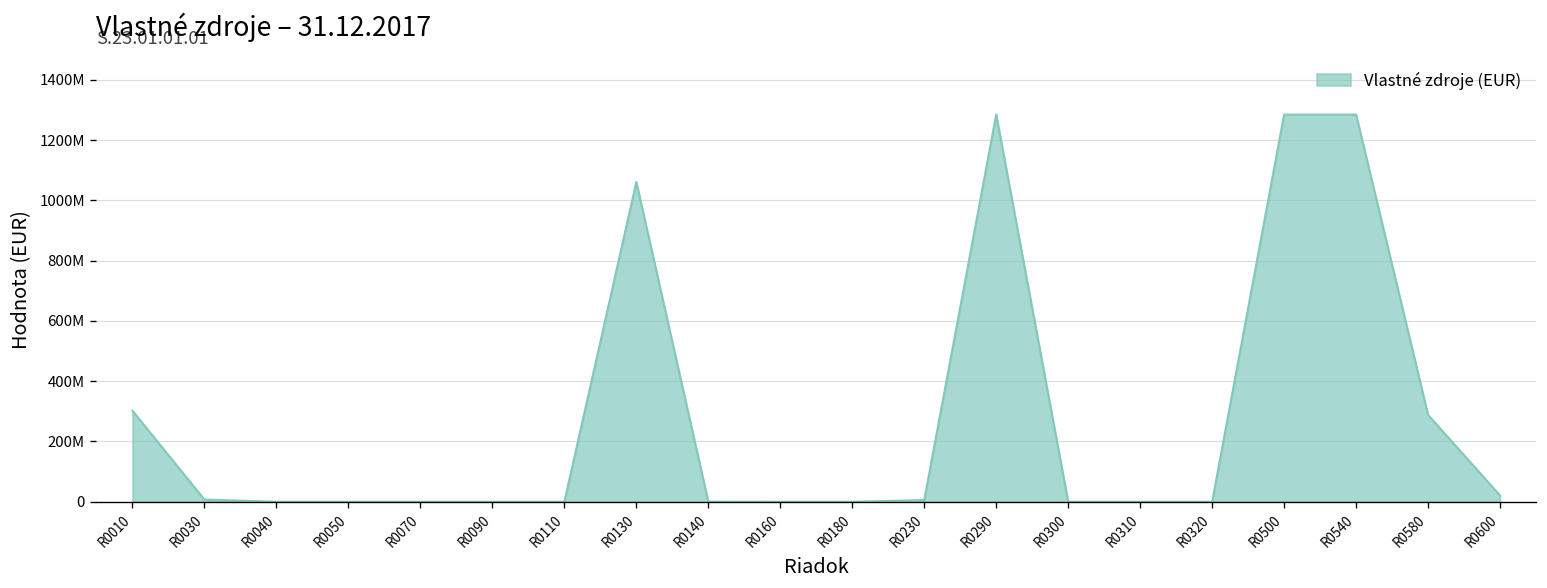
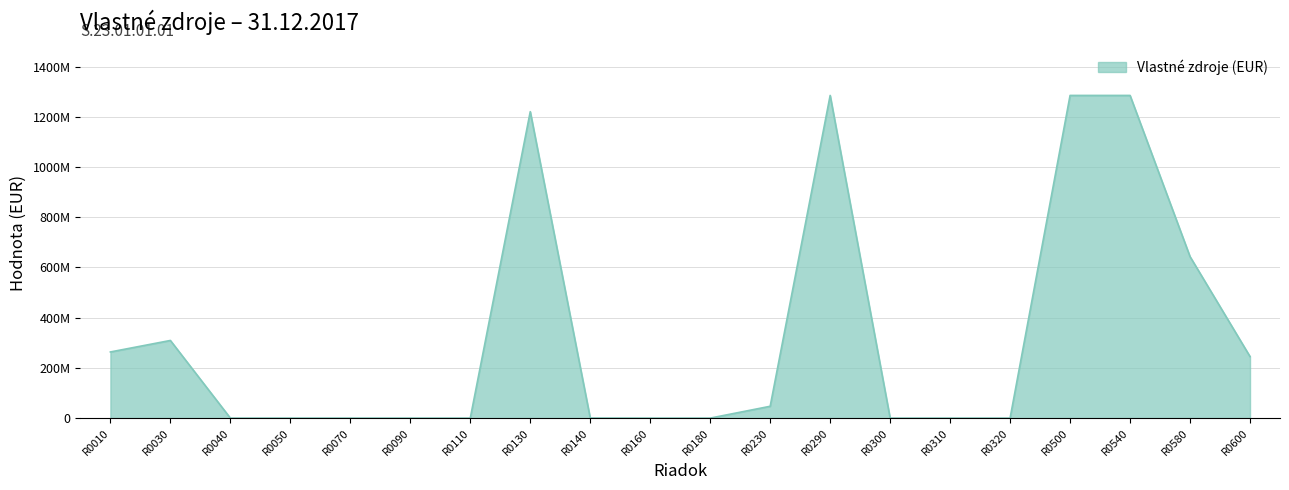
R0010: 300000000 -> 260000000
R0030: 10000000 -> 310000000
R0130: 1060000000 -> 1220000000
R0230: 10000000 -> 50000000
R0580: 290000000 -> 640000000
R0600: 20000000 -> 250000000
